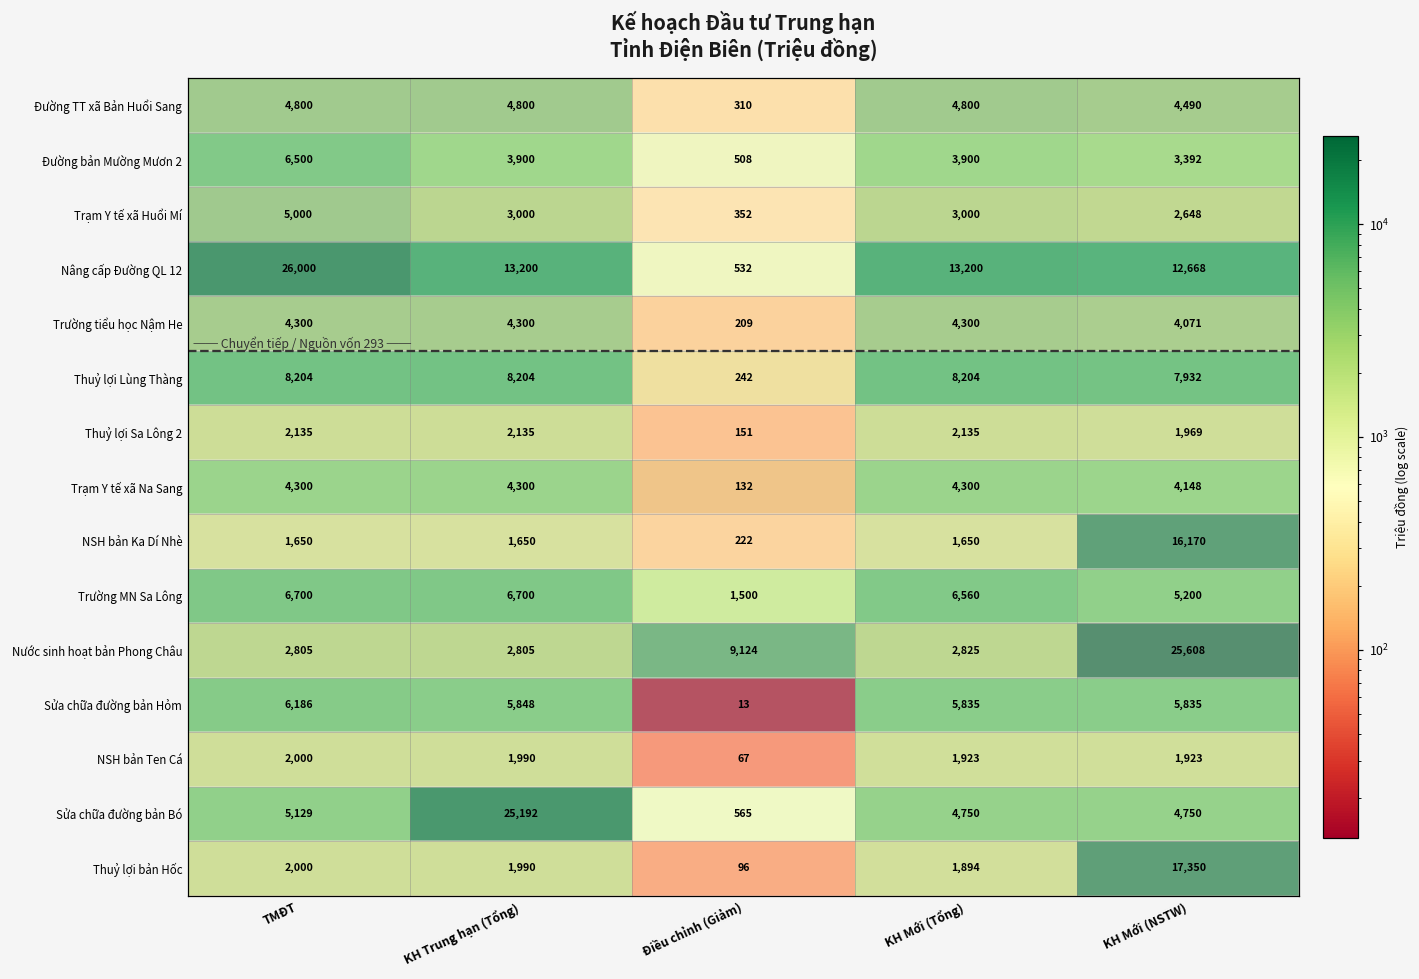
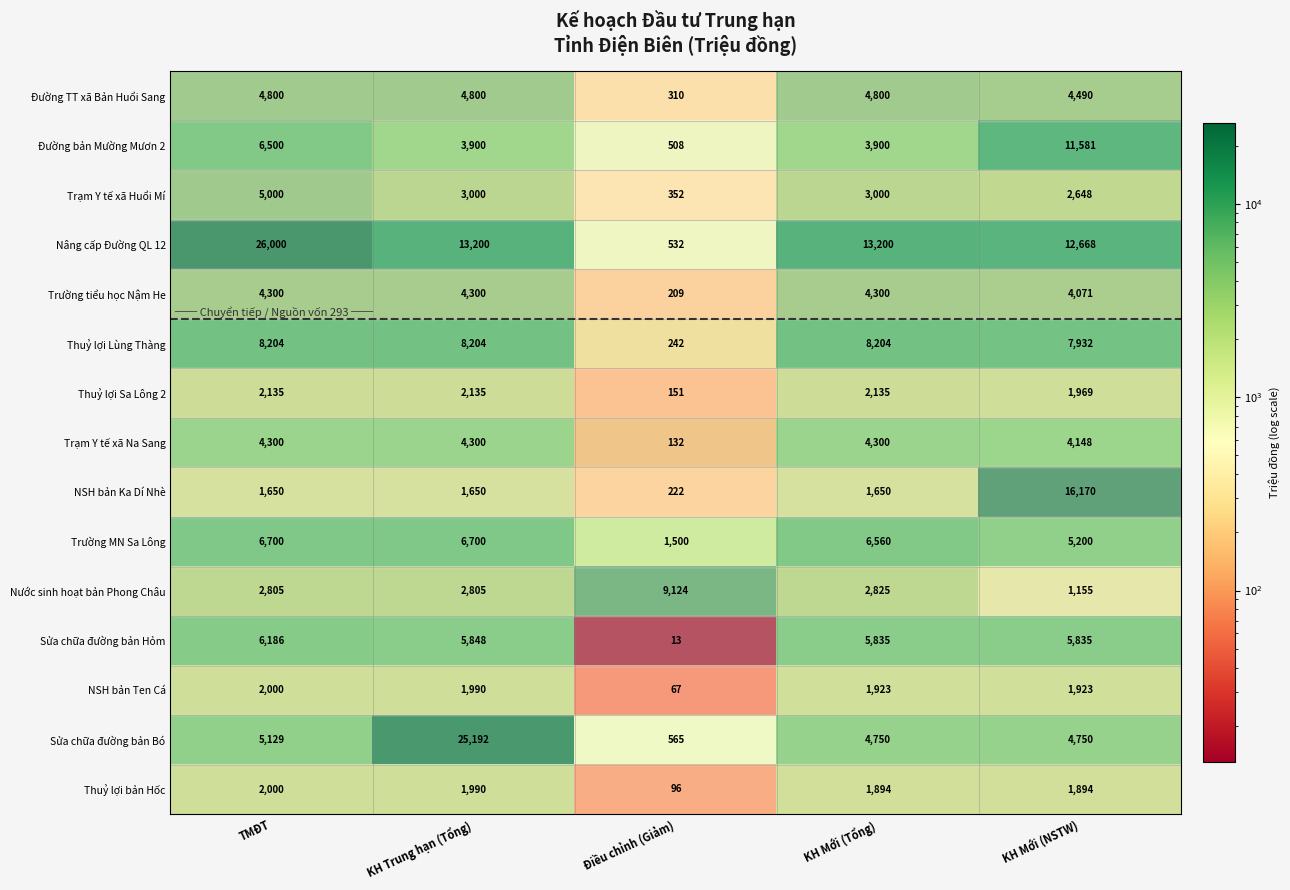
Đường bản Mường Mươn 2, KH Mới (NSTW): 3,392 -> 11,581
Nước sinh hoạt bản Phong Châu, KH Mới (NSTW): 25,608 -> 1,155
Thuỷ lợi bản Hốc, KH Mới (NSTW): 17,350 -> 1,894
